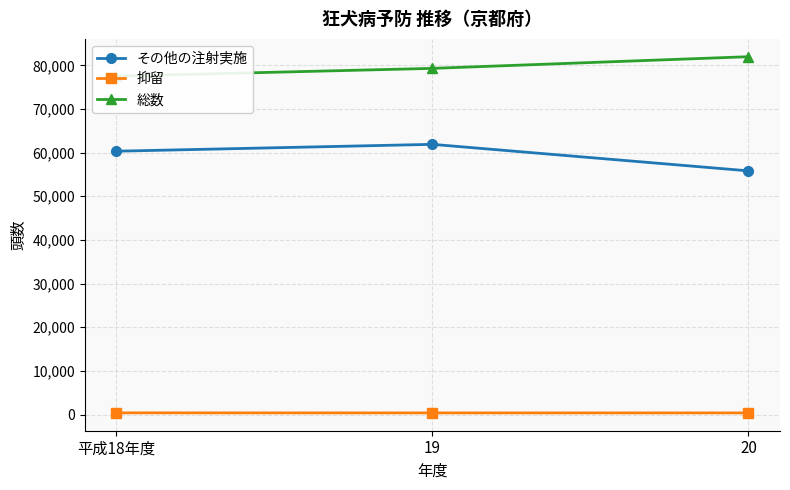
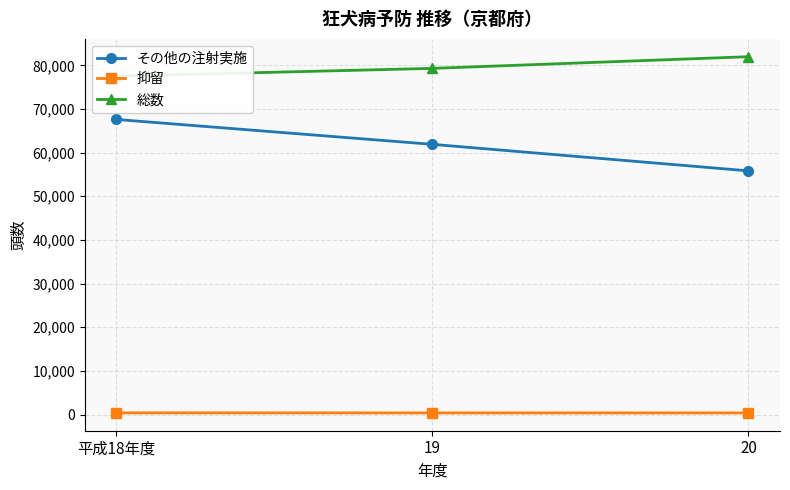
その他の注射実施, 平成18年度: 60,000 -> 68,000
